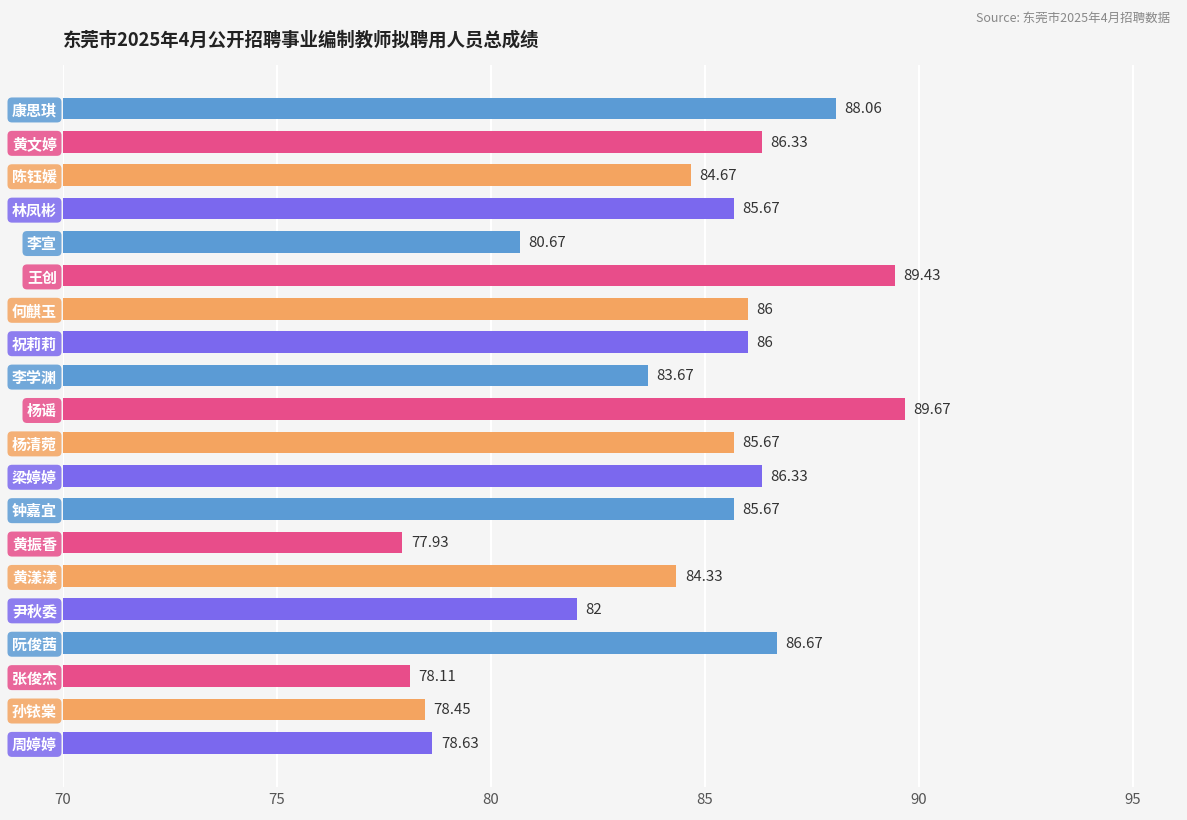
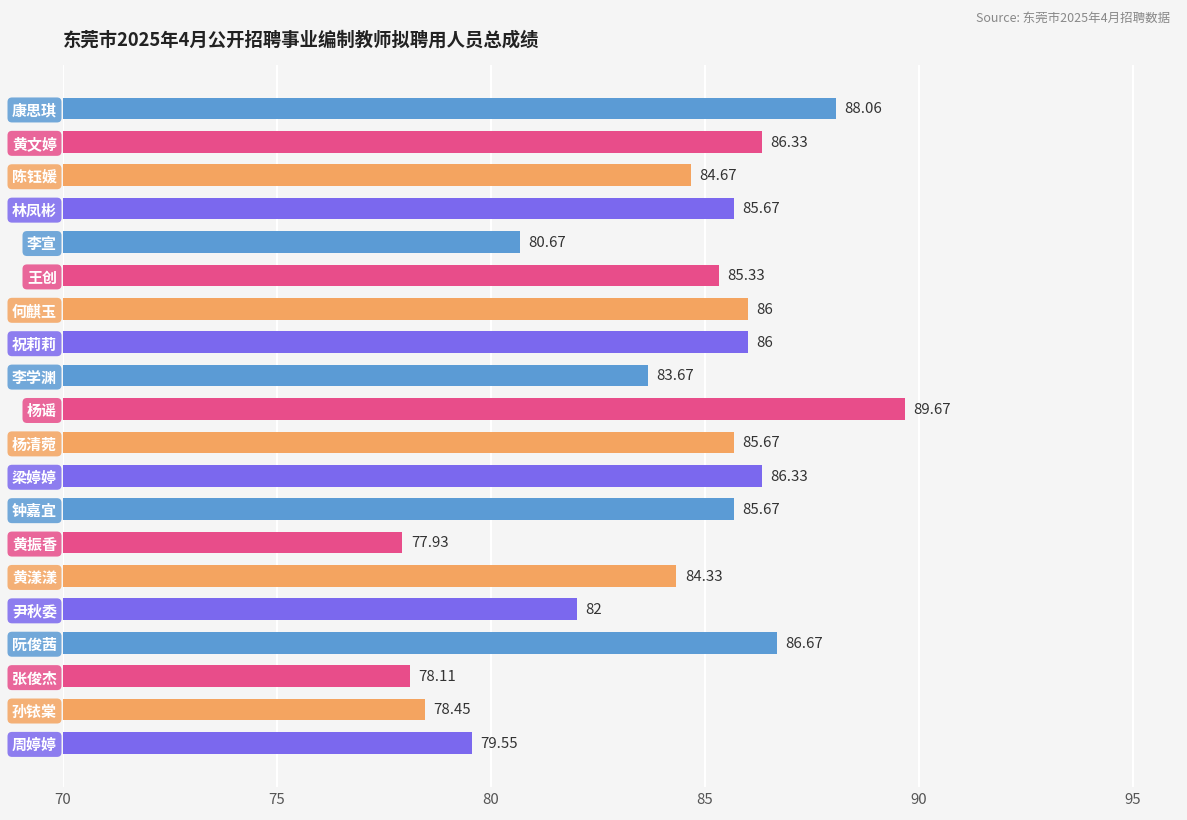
王创: 89.43 -> 85.33
周婷婷: 78.63 -> 79.55
